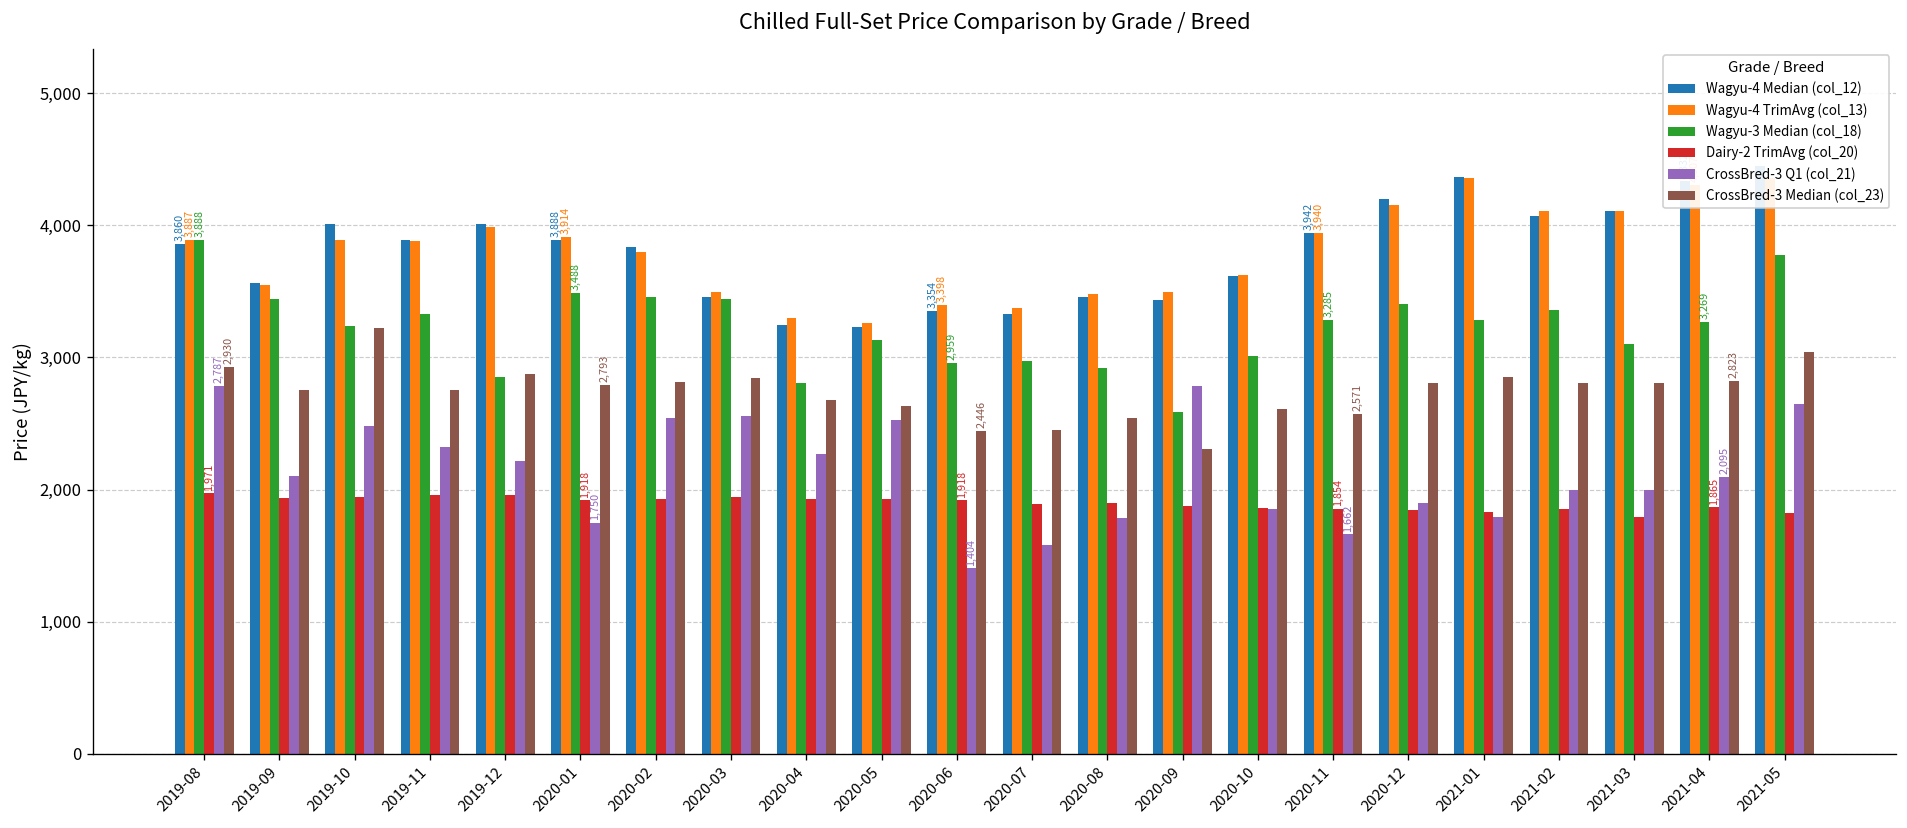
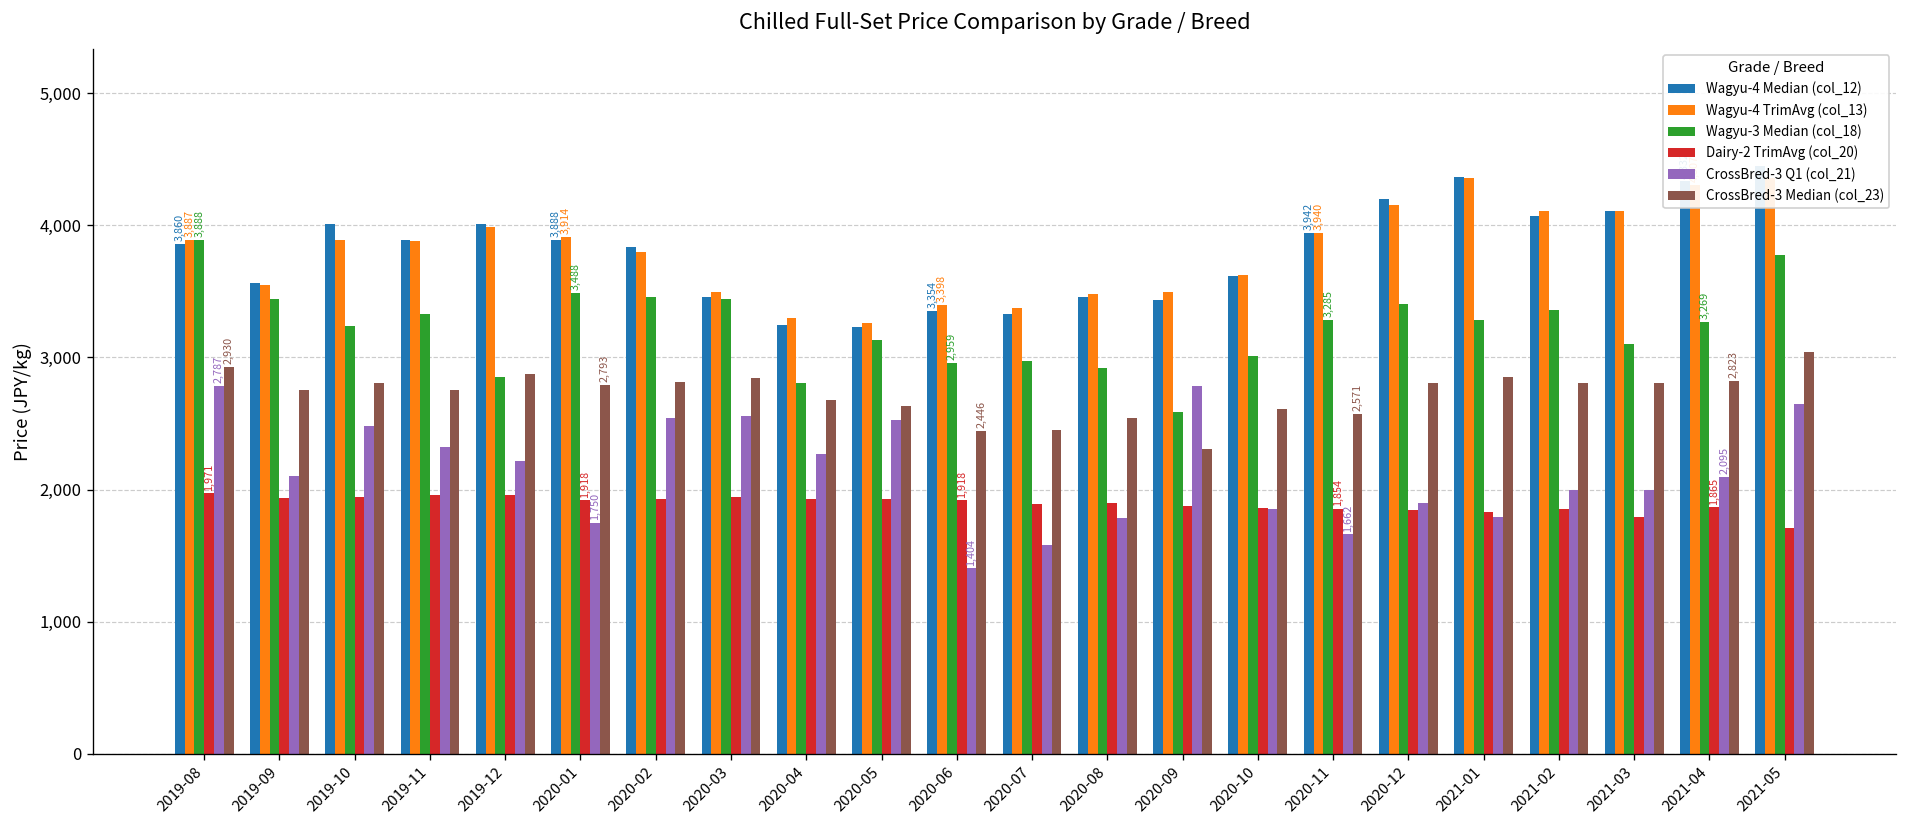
CrossBred-3 Median (col_23), 2019-10: 3,220 -> 2,810
Dairy-2 TrimAvg (col_20), 2021-05: 1,820 -> 1,710
